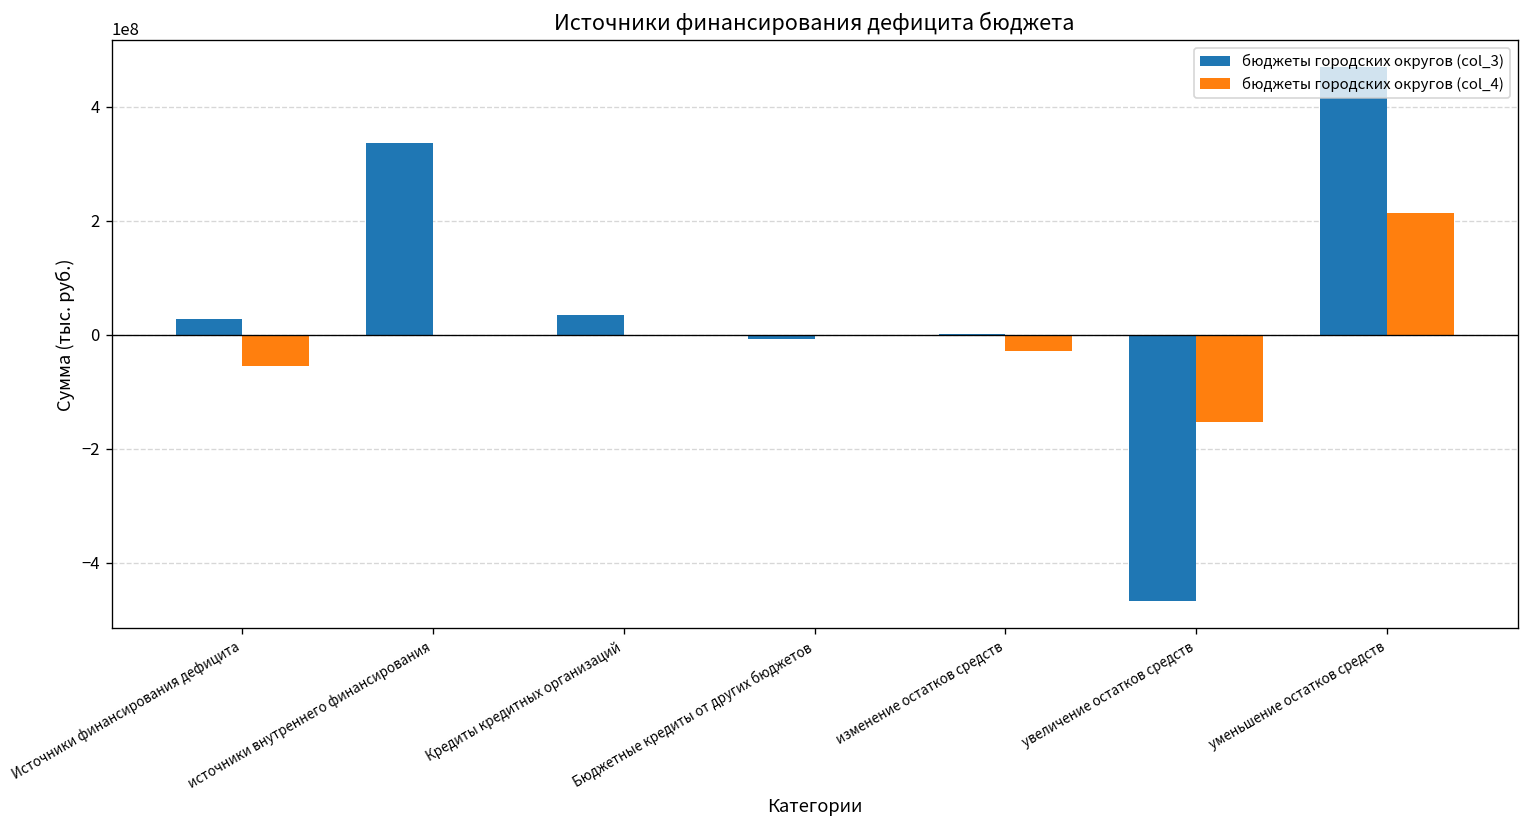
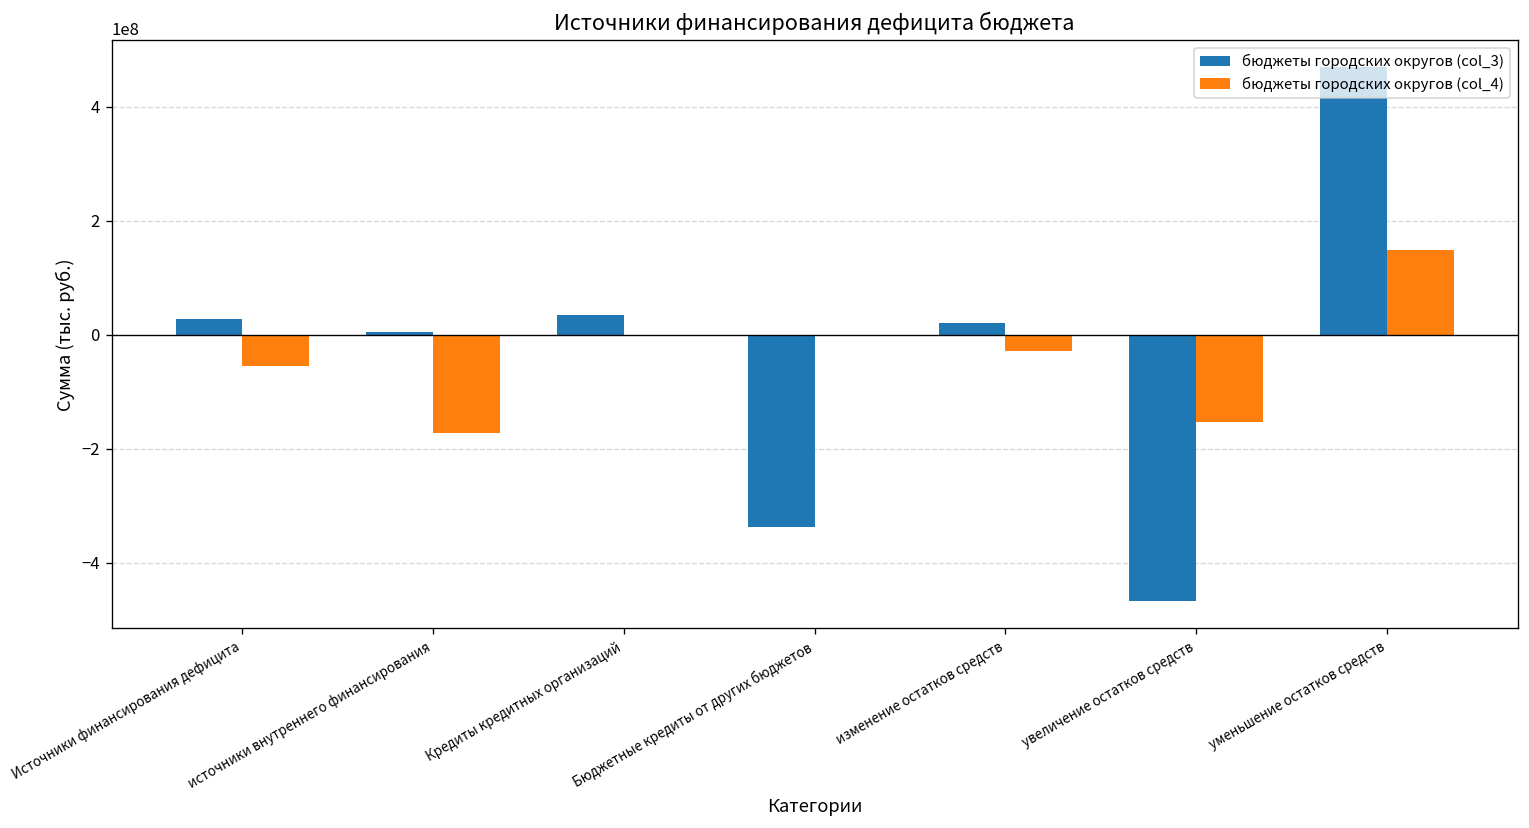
бюджеты городских округов (col_3), источники внутреннего финансирования: 340000000 -> 0
бюджеты городских округов (col_4), источники внутреннего финансирования: 0 -> -170000000
бюджеты городских округов (col_3), Бюджетные кредиты от других бюджетов: -10000000 -> -340000000
бюджеты городских округов (col_3), изменение остатков средств: 0 -> 20000000
бюджеты городских округов (col_4), уменьшение остатков средств: 210000000 -> 150000000
